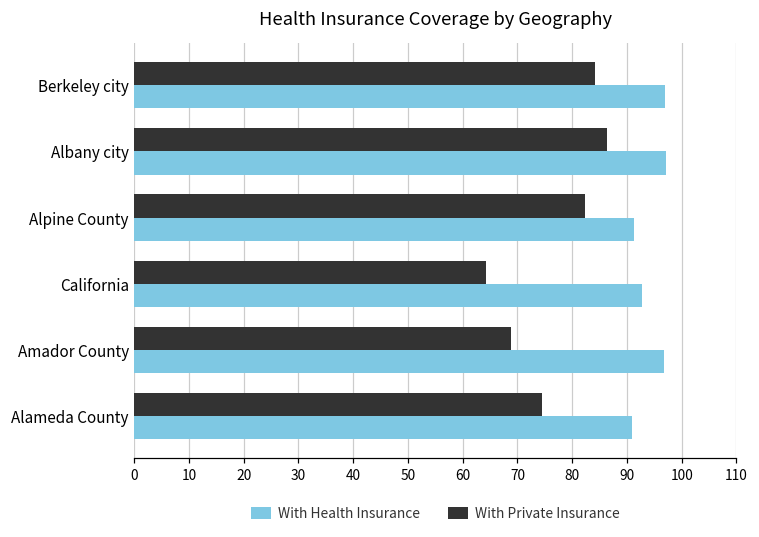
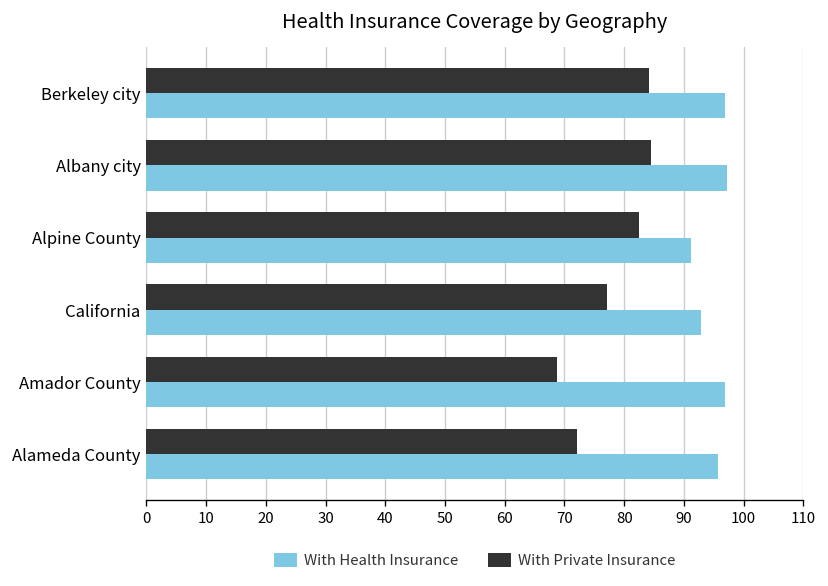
With Private Insurance, Albany city: 86 -> 85
With Private Insurance, California: 64 -> 77
With Private Insurance, Alameda County: 75 -> 72
With Health Insurance, Alameda County: 91 -> 96
